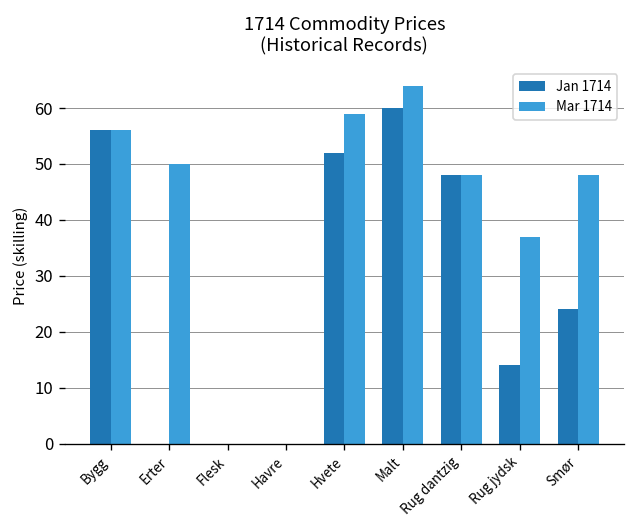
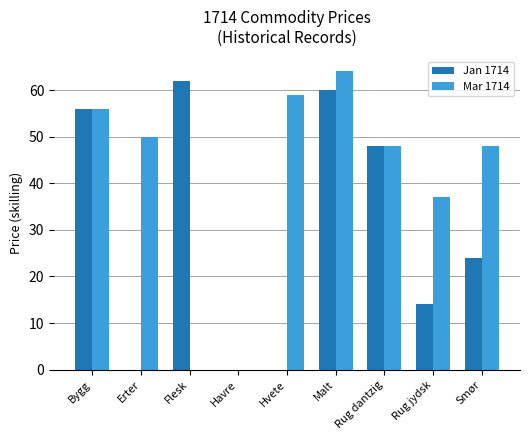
Jan 1714, Flesk: 0 -> 62
Jan 1714, Hvete: 52 -> 0
